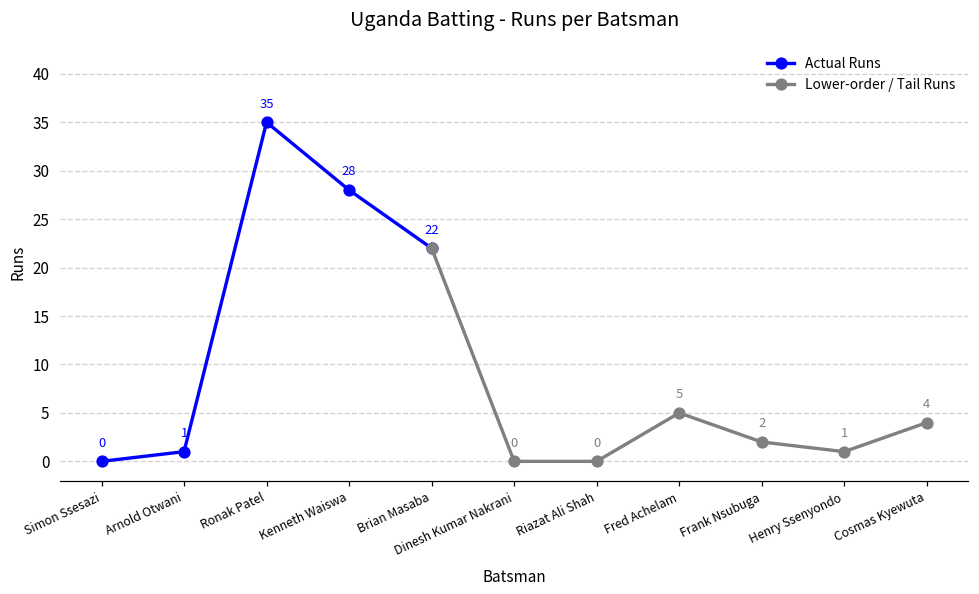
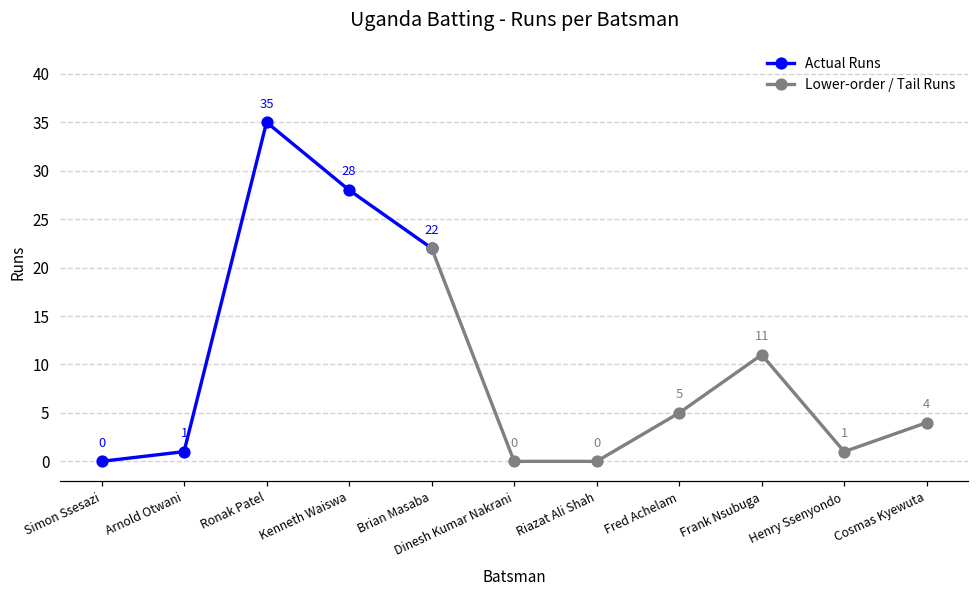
Lower-order / Tail Runs, Frank Nsubuga: 2 -> 11
